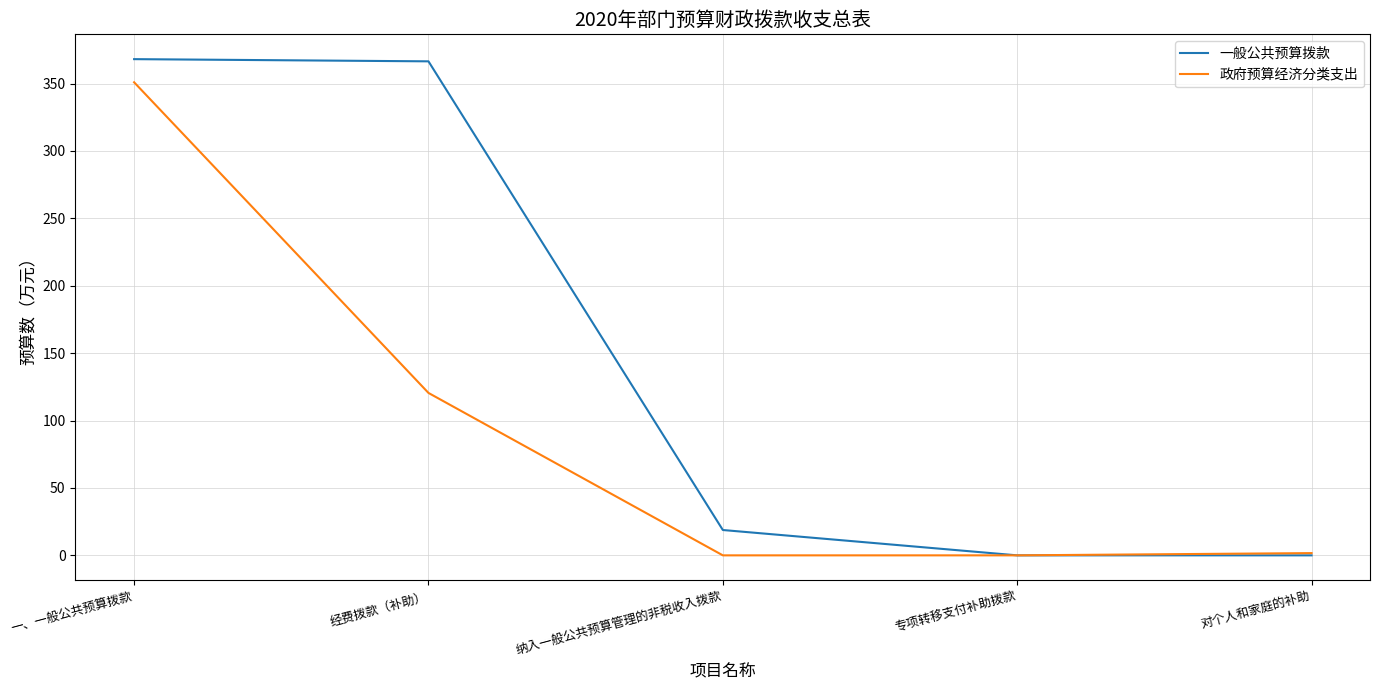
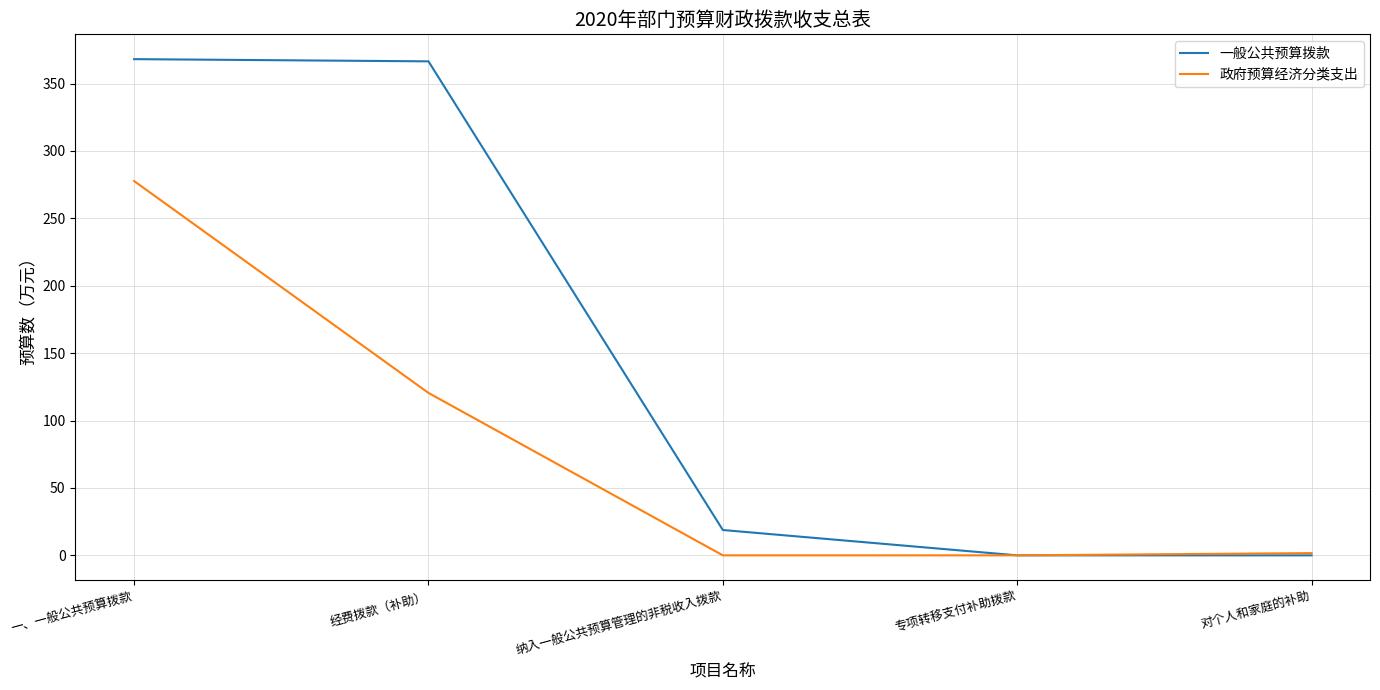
政府预算经济分类支出, 一、一般公共预算拨款: 351 -> 278
